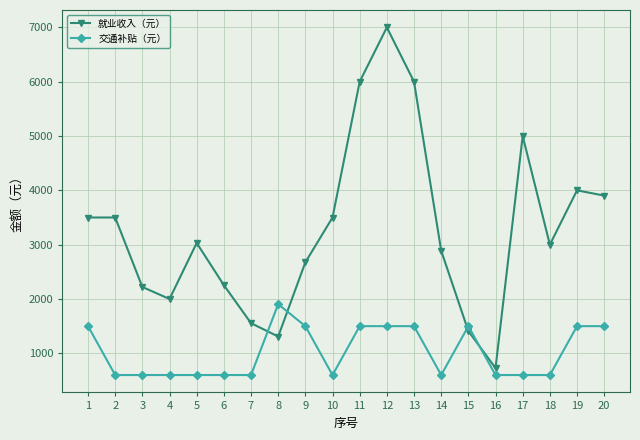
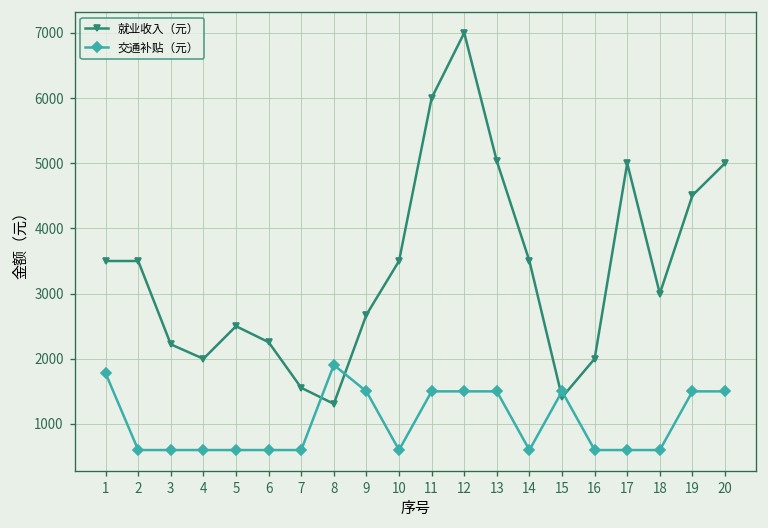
交通补贴（元）, 1: 1500 -> 1800
就业收入（元）, 5: 3000 -> 2500
就业收入（元）, 13: 6000 -> 5000
就业收入（元）, 14: 2900 -> 3500
就业收入（元）, 16: 700 -> 2000
就业收入（元）, 19: 4000 -> 4500
就业收入（元）, 20: 3900 -> 5000
